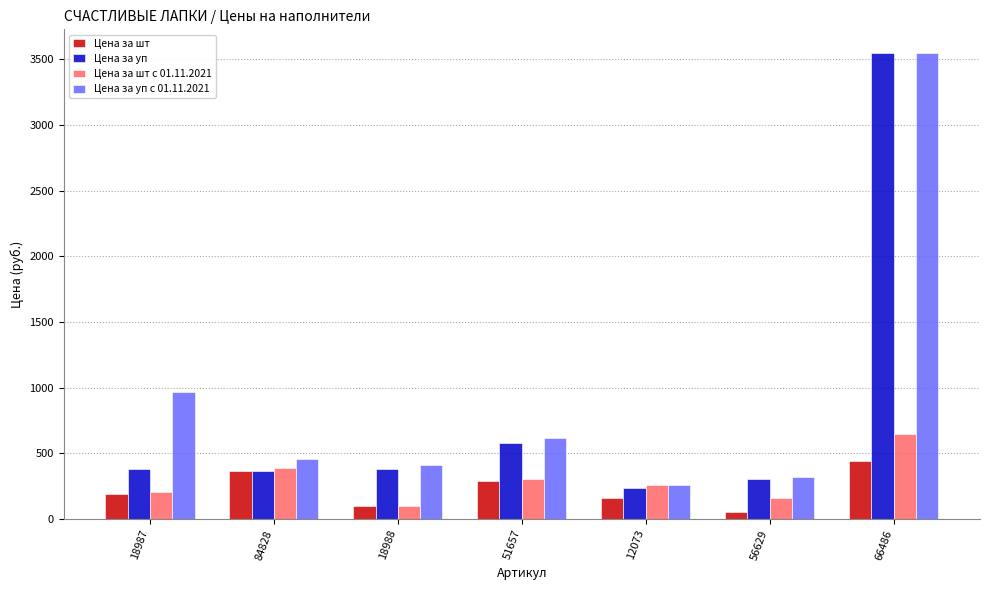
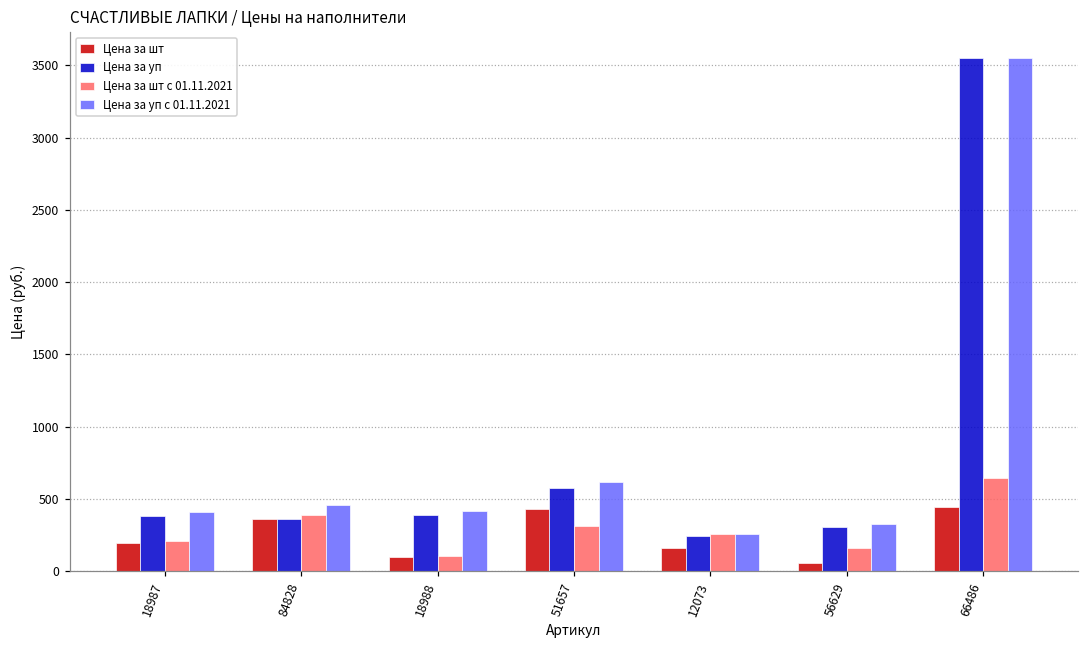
Цена за уп с 01.11.2021, 18987: 970 -> 410
Цена за шт, 51657: 290 -> 430
